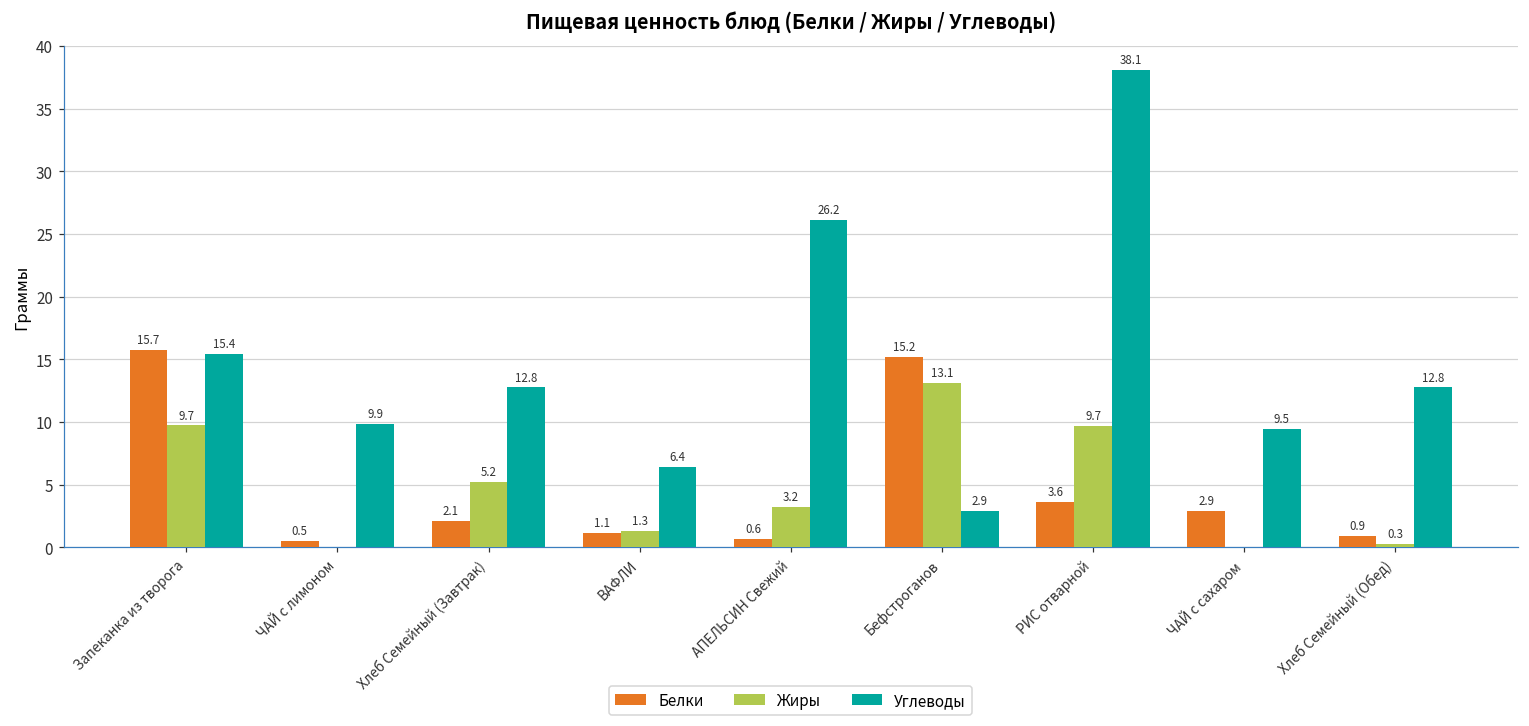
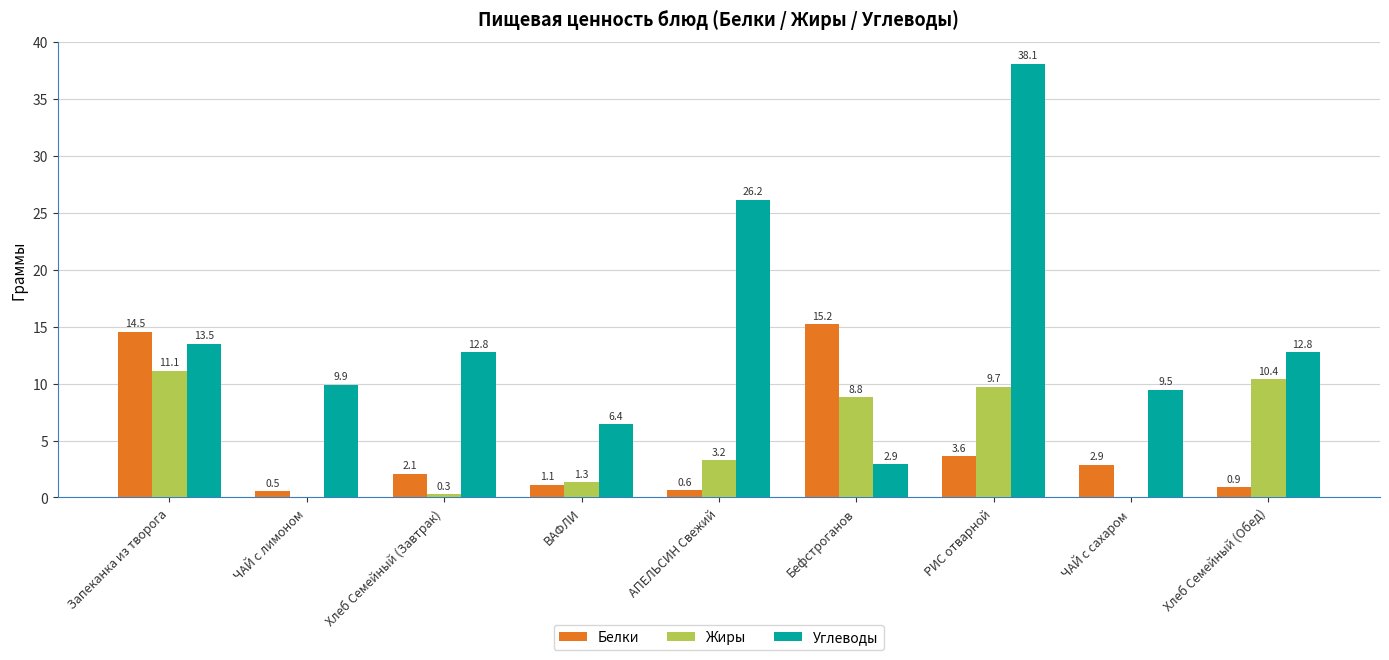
Белки, Запеканка из творога: 15.7 -> 14.5
Жиры, Запеканка из творога: 9.7 -> 11.1
Углеводы, Запеканка из творога: 15.4 -> 13.5
Жиры, Хлеб Семейный (Завтрак): 5.2 -> 0.3
Жиры, Бефстроганов: 13.1 -> 8.8
Жиры, Хлеб Семейный (Обед): 0.3 -> 10.4
